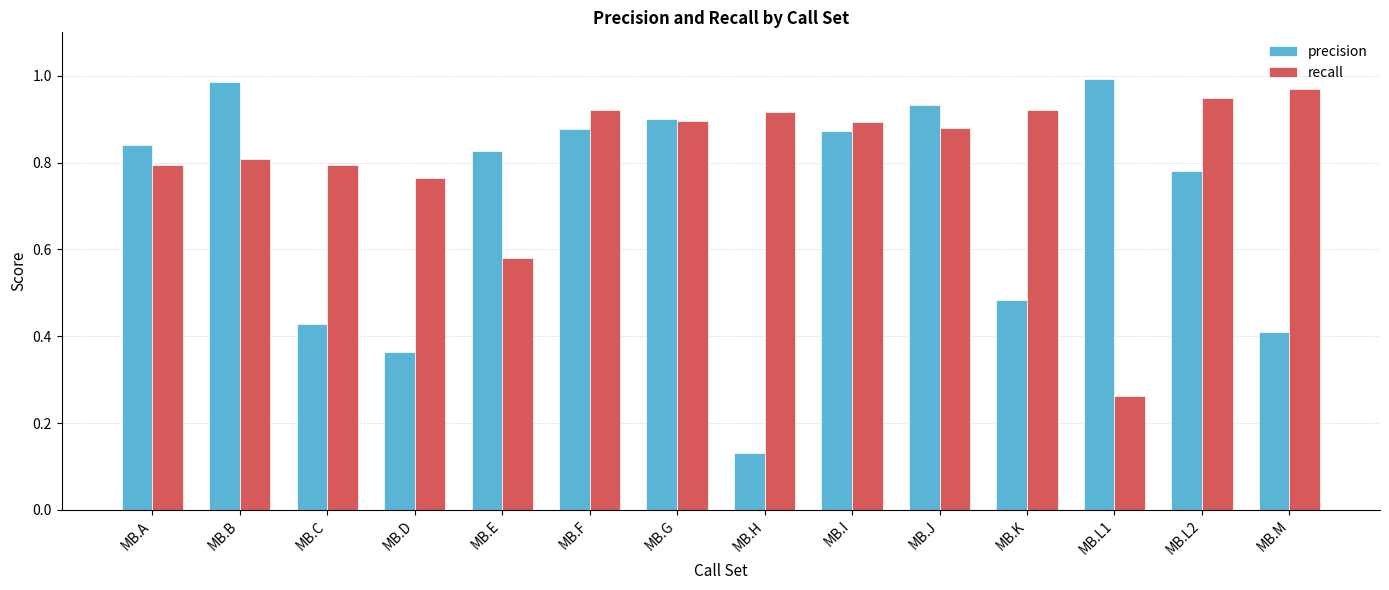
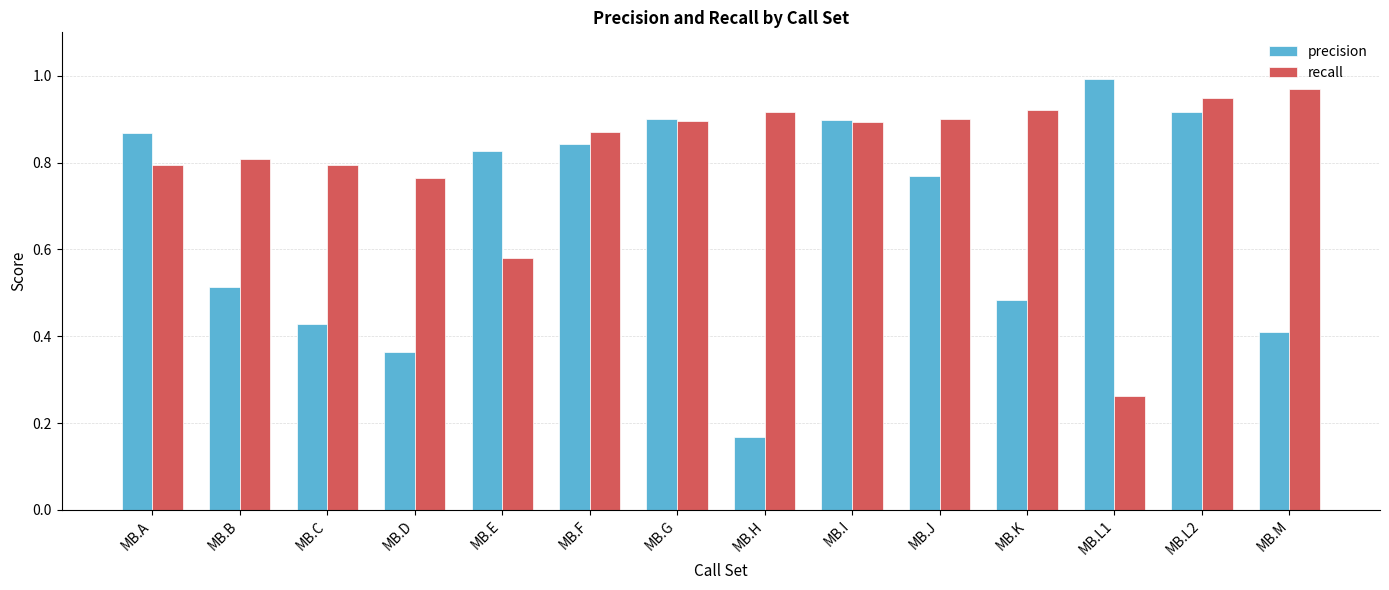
precision, MB.A: 0.84 -> 0.87
precision, MB.B: 0.99 -> 0.51
precision, MB.F: 0.88 -> 0.84
recall, MB.F: 0.92 -> 0.87
precision, MB.H: 0.13 -> 0.17
precision, MB.I: 0.87 -> 0.90
precision, MB.J: 0.93 -> 0.77
recall, MB.J: 0.88 -> 0.90
precision, MB.L2: 0.78 -> 0.92
